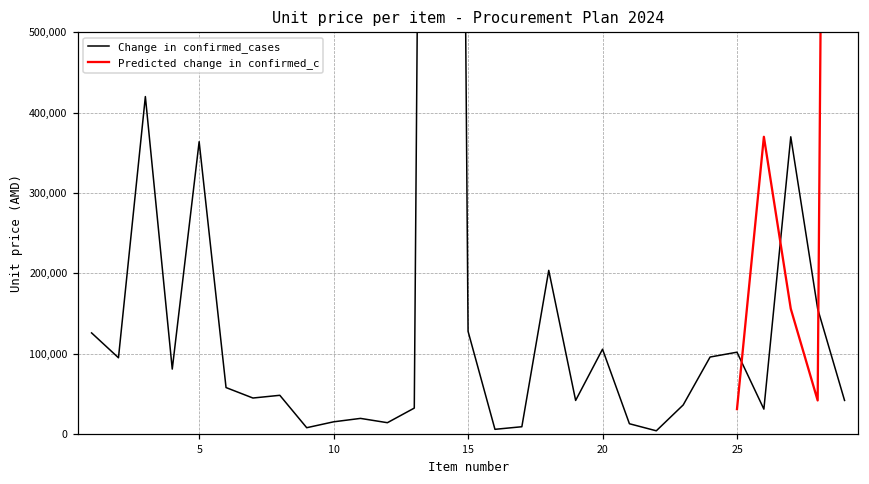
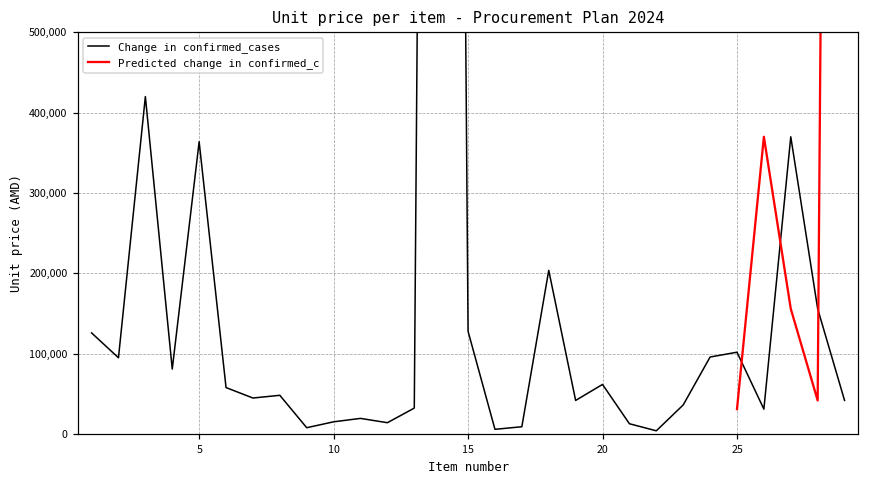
Change in confirmed_cases, 20: 110,000 -> 60,000
